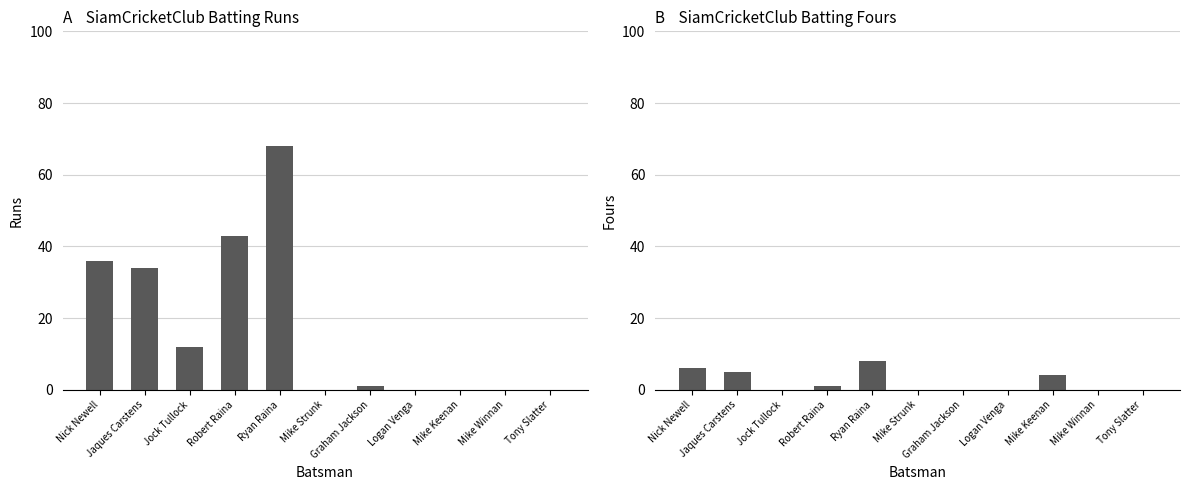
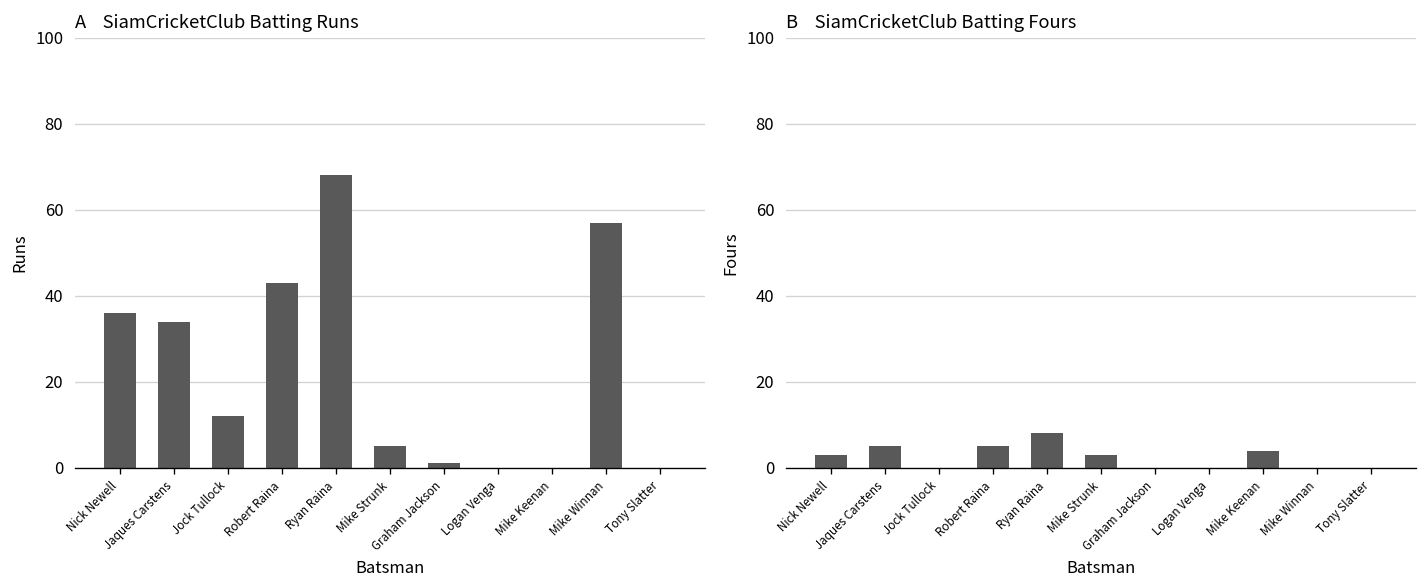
A SiamCricketClub Batting Runs, Mike Strunk: 0 -> 5
A SiamCricketClub Batting Runs, Mike Winnan: 0 -> 57
B SiamCricketClub Batting Fours, Nick Newell: 6 -> 3
B SiamCricketClub Batting Fours, Robert Raina: 1 -> 5
B SiamCricketClub Batting Fours, Mike Strunk: 0 -> 3
